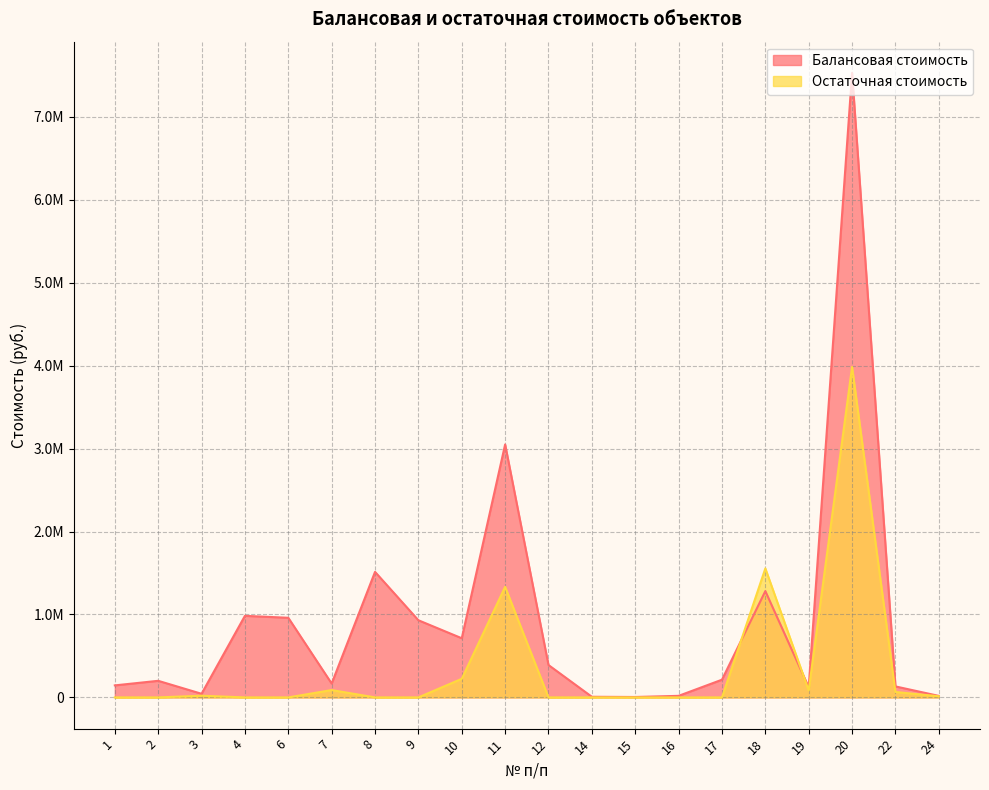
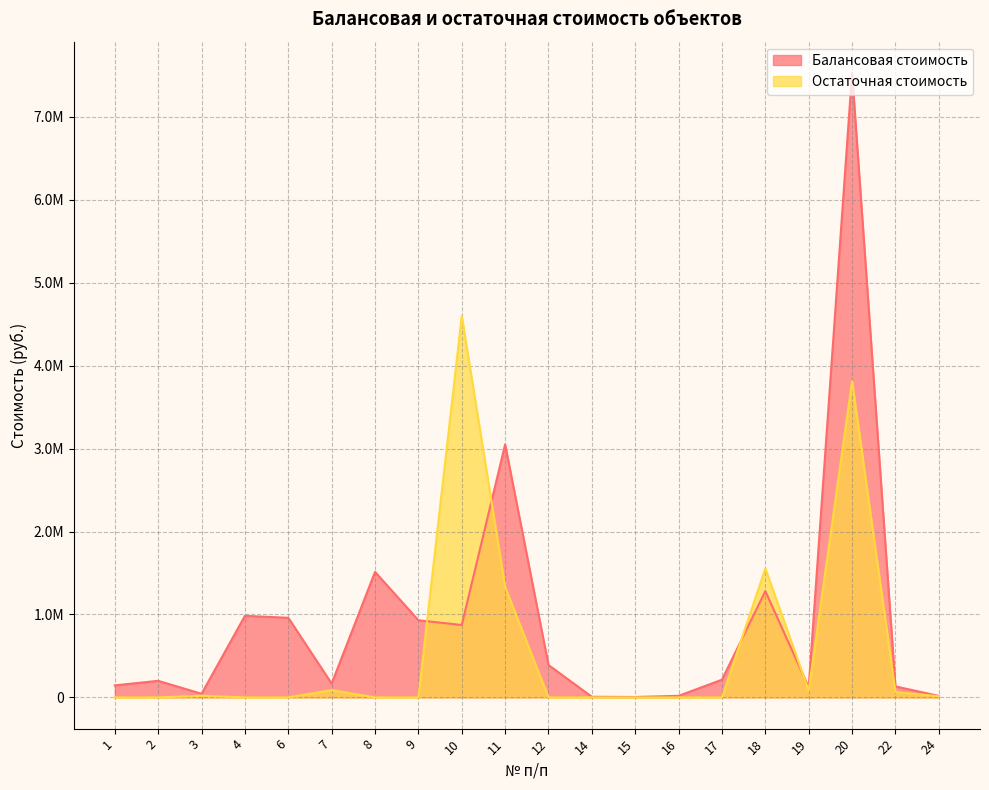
Балансовая стоимость, 10: 700000 -> 900000
Остаточная стоимость, 10: 200000 -> 4600000
Остаточная стоимость, 20: 4000000 -> 3800000
